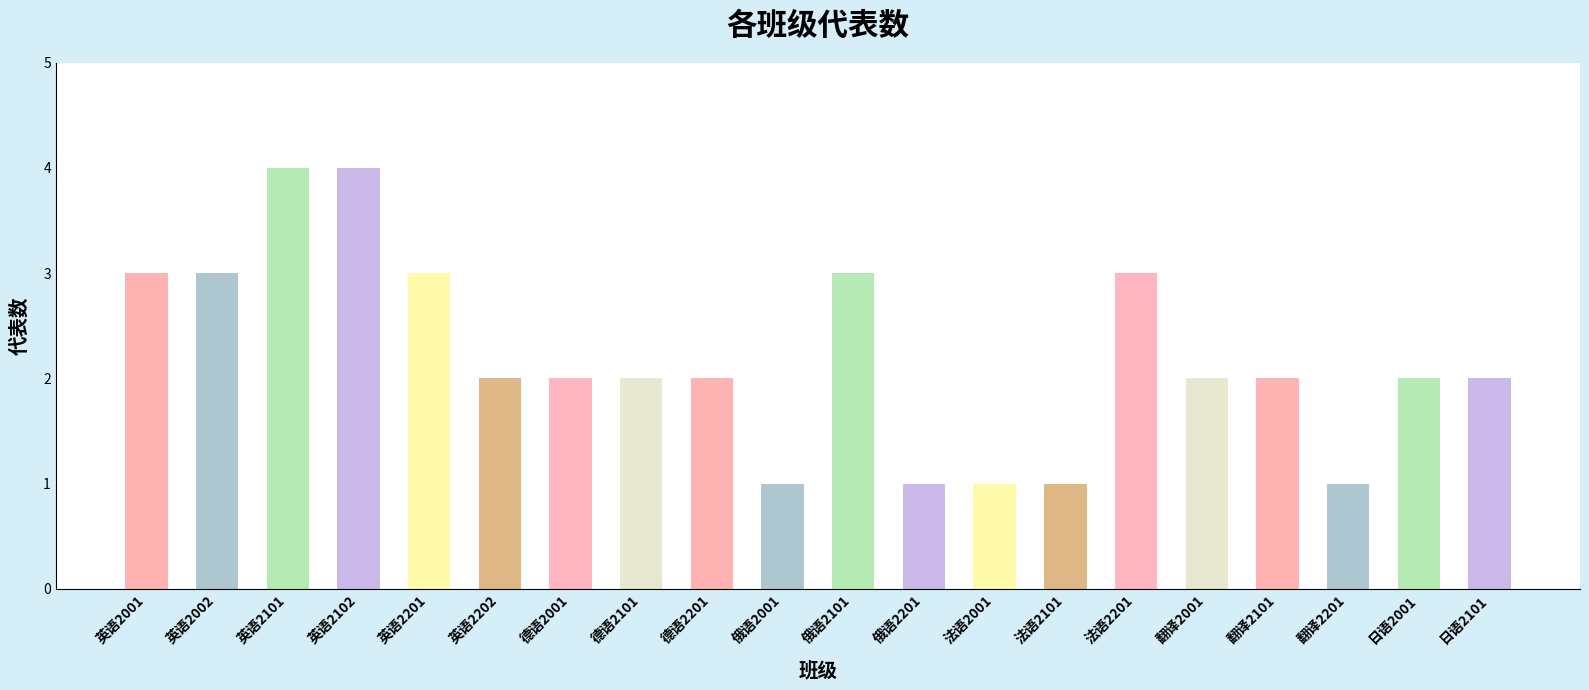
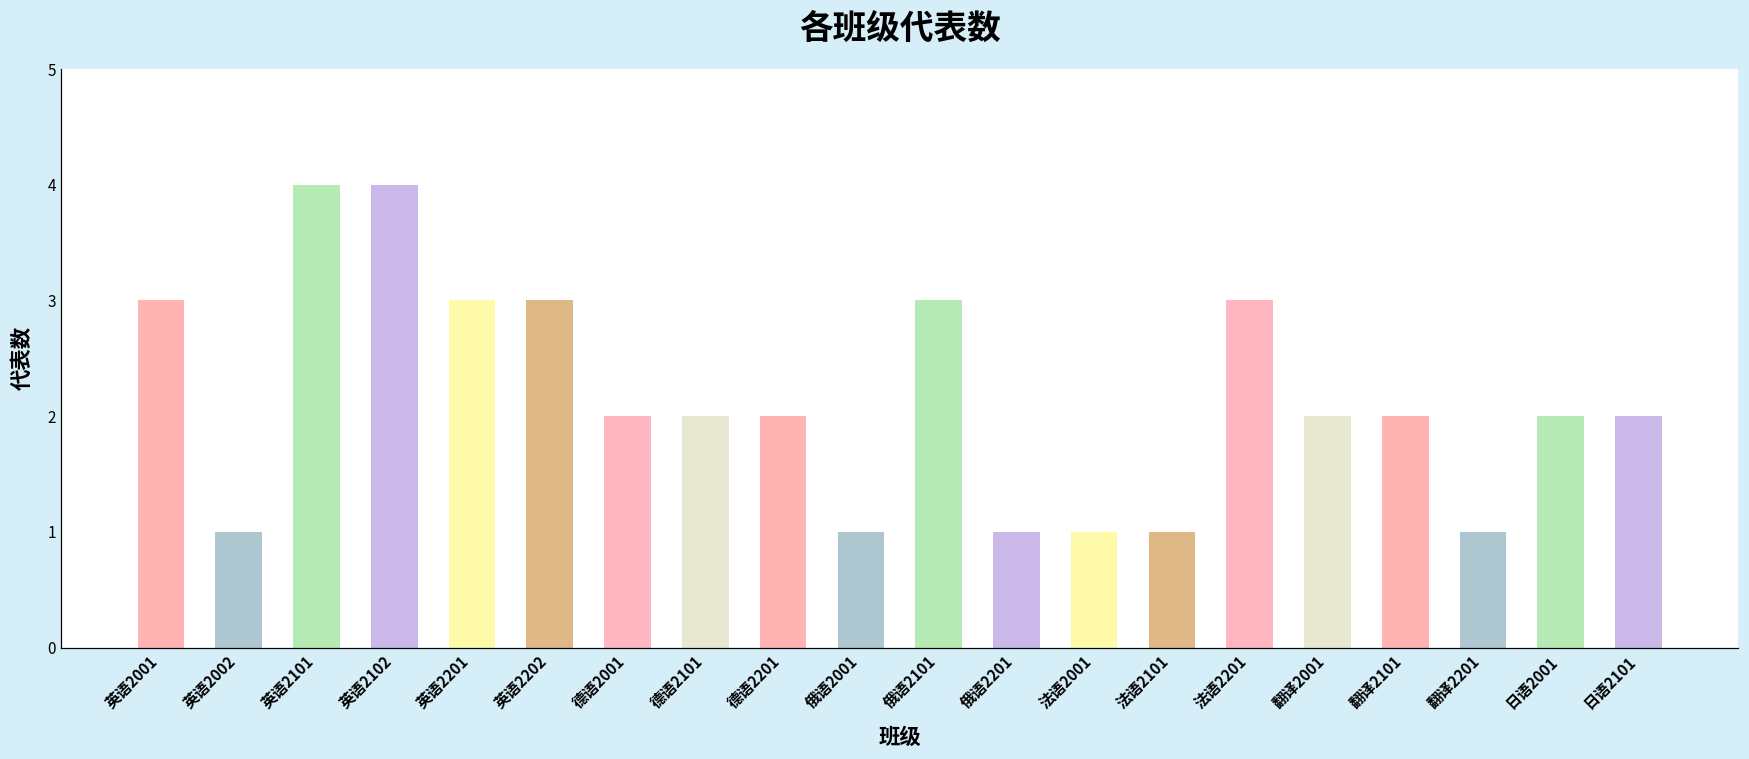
英语2002: 3 -> 1
英语2202: 2 -> 3
